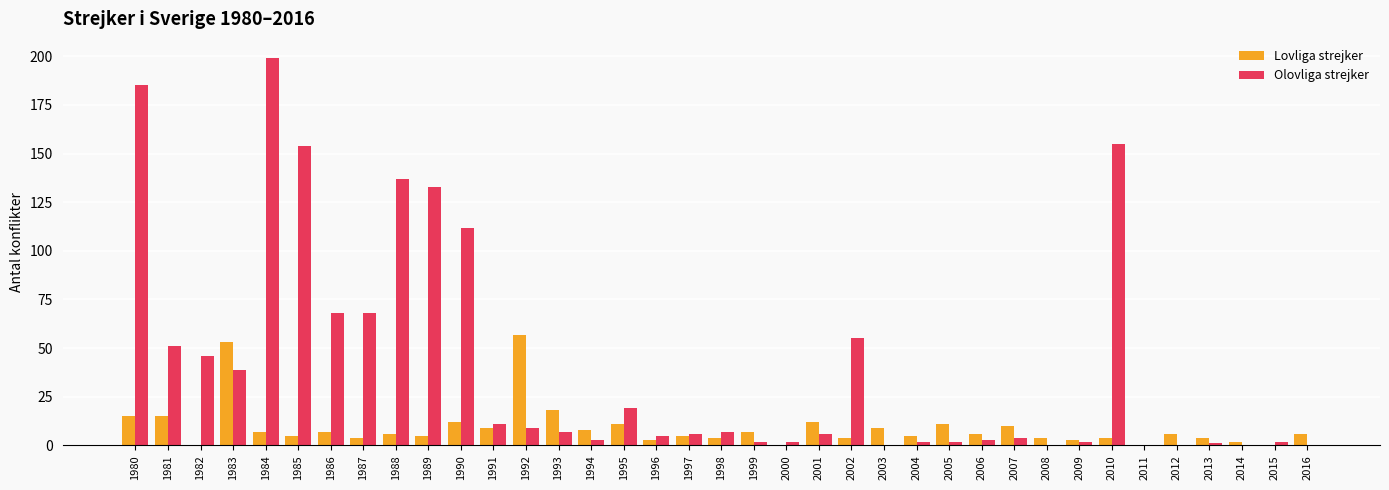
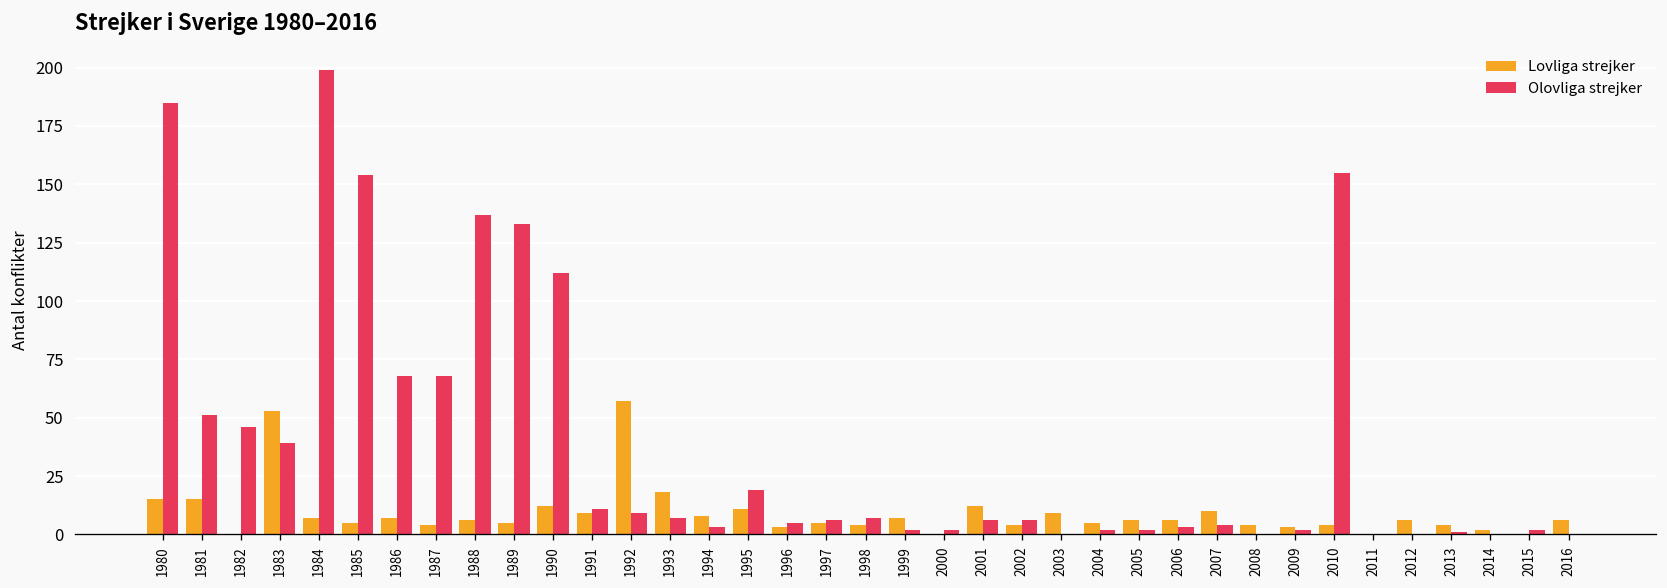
Olovliga strejker, 2002: 55 -> 6
Lovliga strejker, 2005: 11 -> 6
